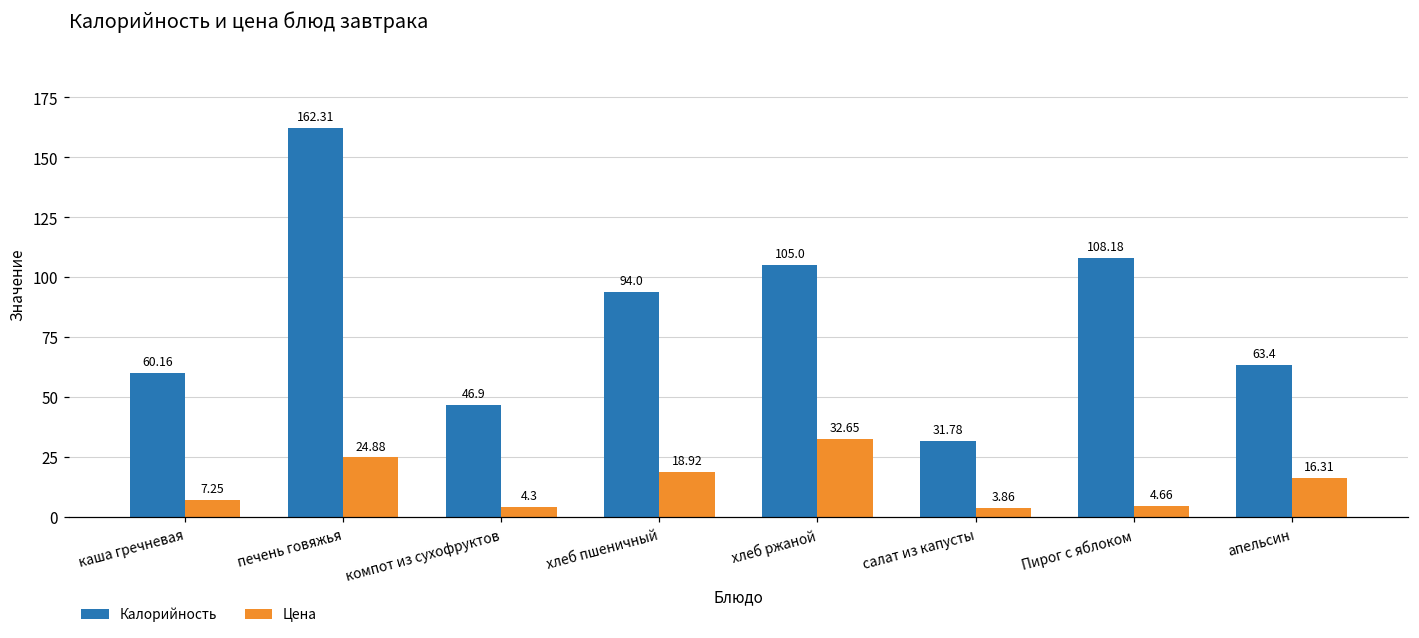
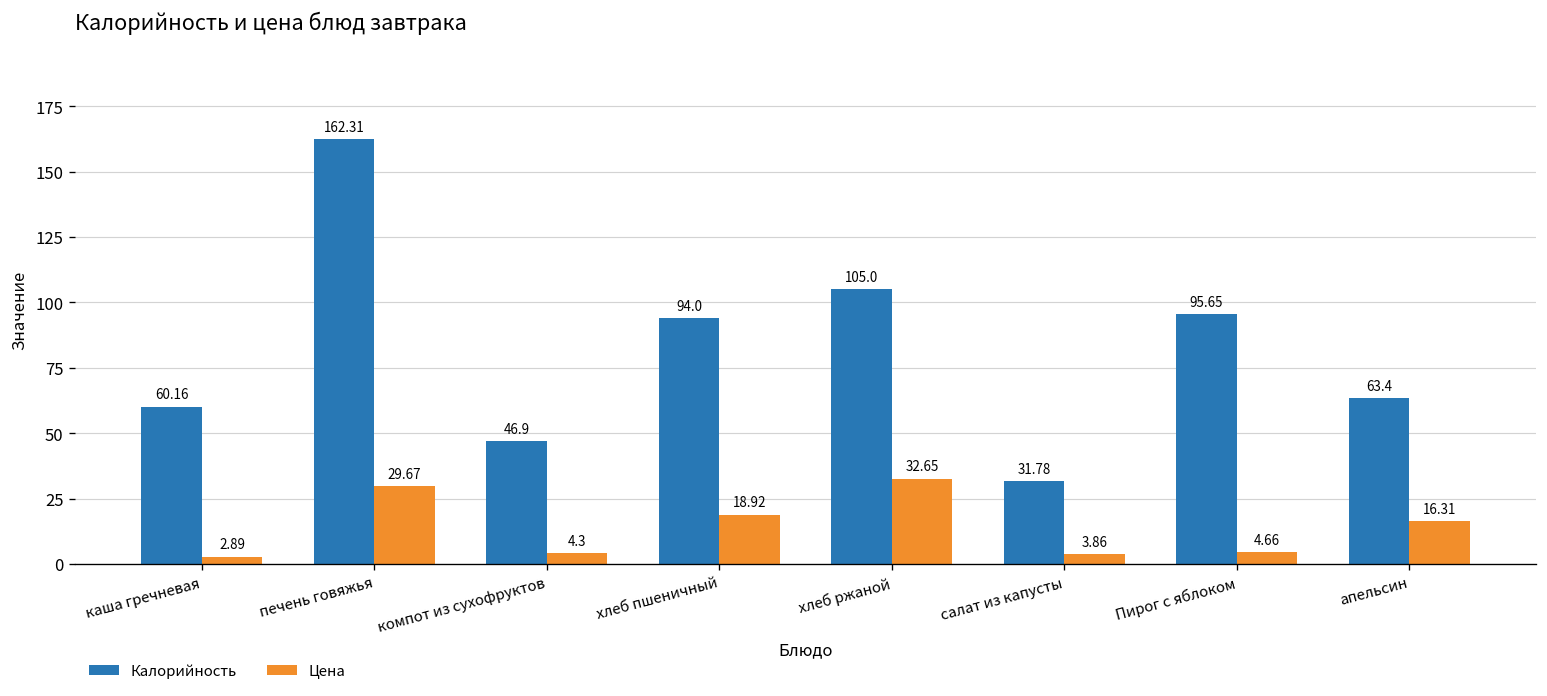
Цена, каша гречневая: 7.25 -> 2.89
Цена, печень говяжья: 24.88 -> 29.67
Калорийность, Пирог с яблоком: 108.18 -> 95.65
